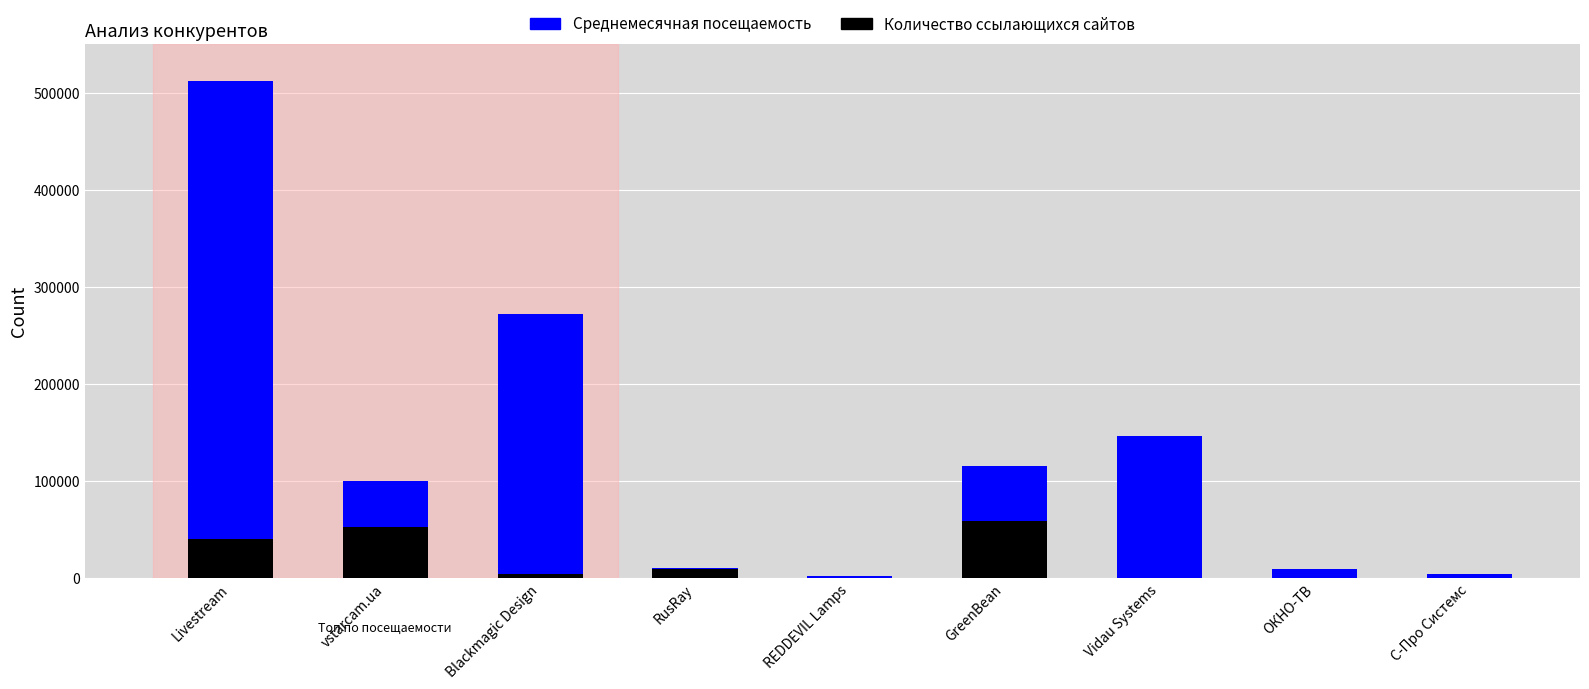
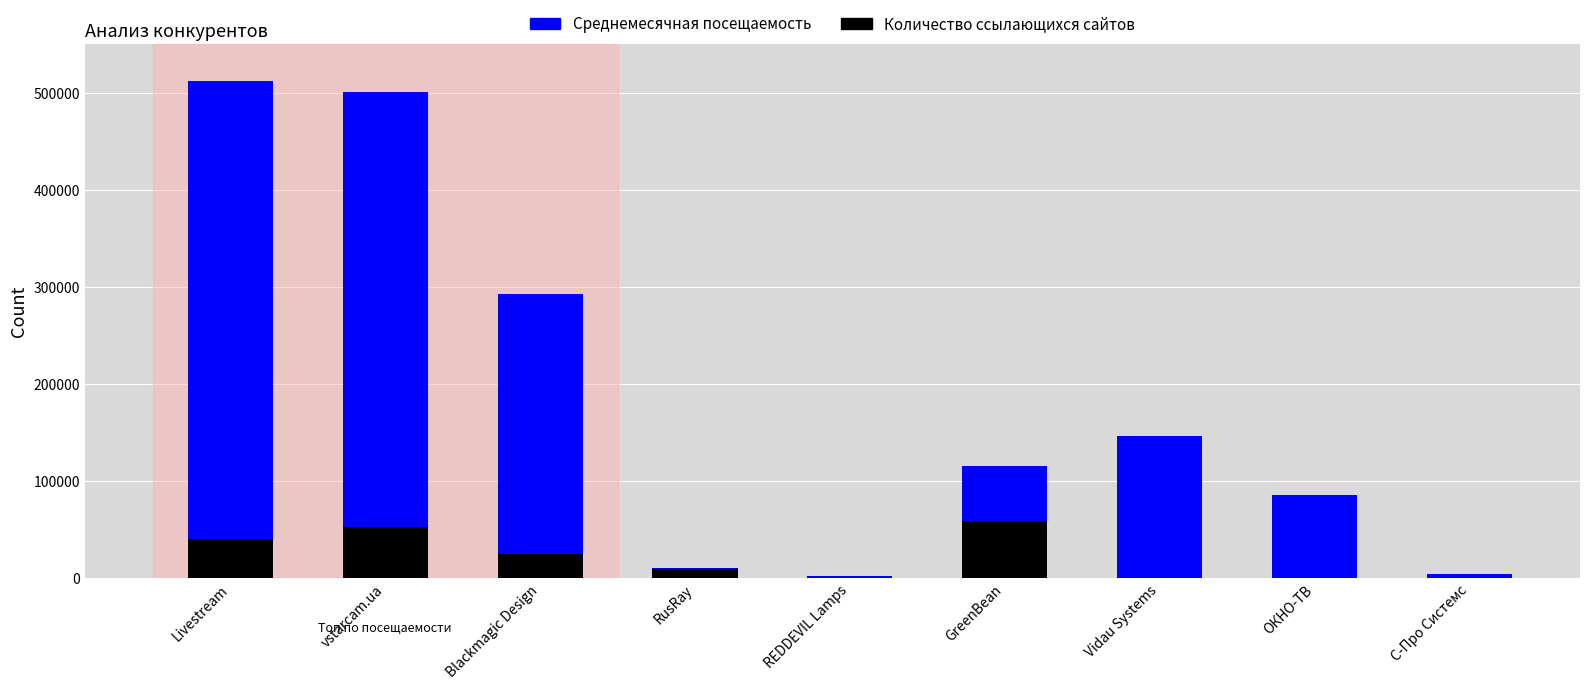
Среднемесячная посещаемость, vstarcam.ua: 50000 -> 450000
Количество ссылающихся сайтов, Blackmagic Design: 0 -> 30000
Среднемесячная посещаемость, ОКНО-ТВ: 10000 -> 90000
